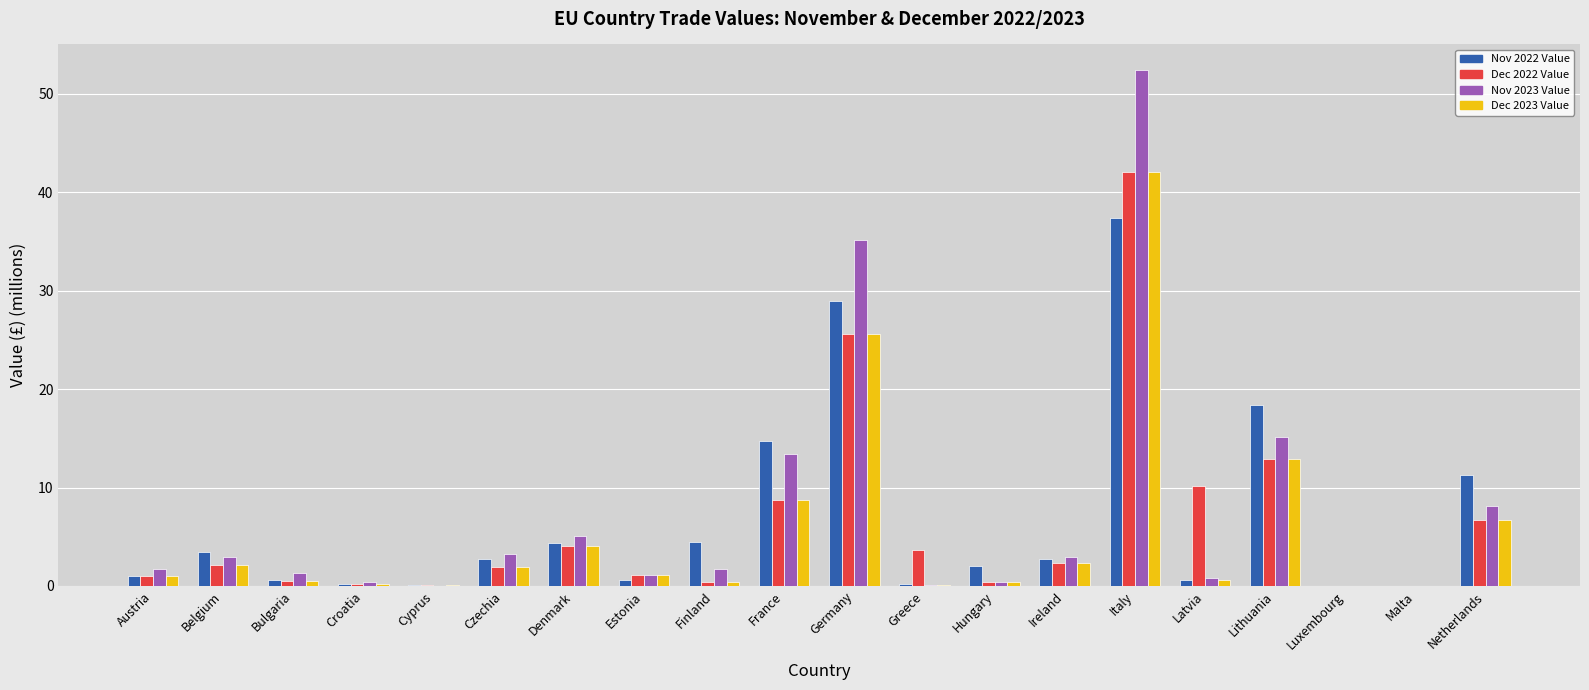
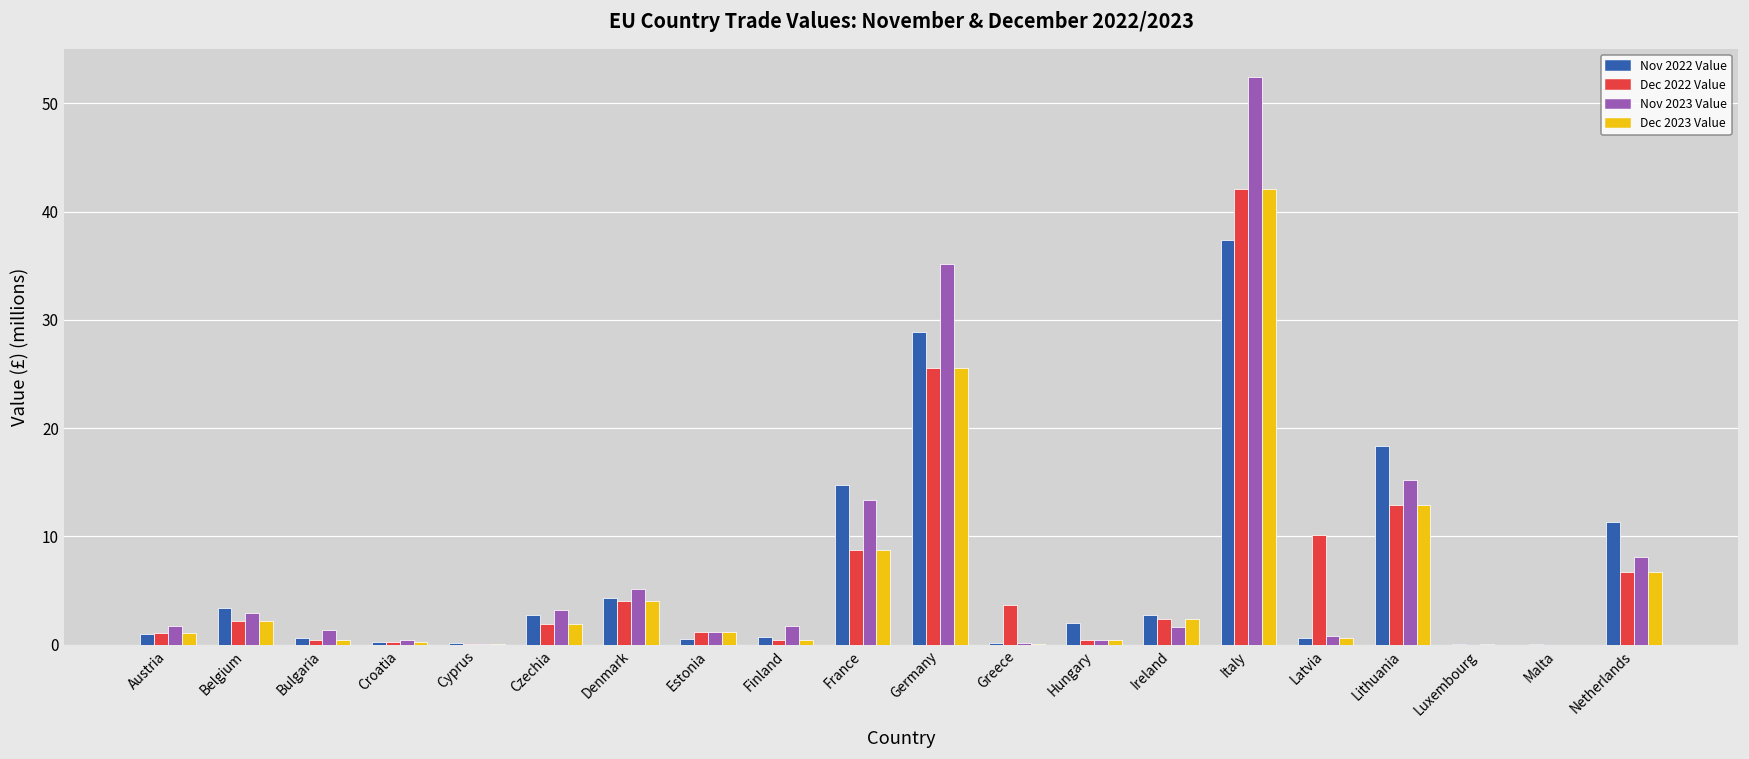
Nov 2022 Value, Finland: 4 -> 1
Nov 2023 Value, Ireland: 3 -> 2
